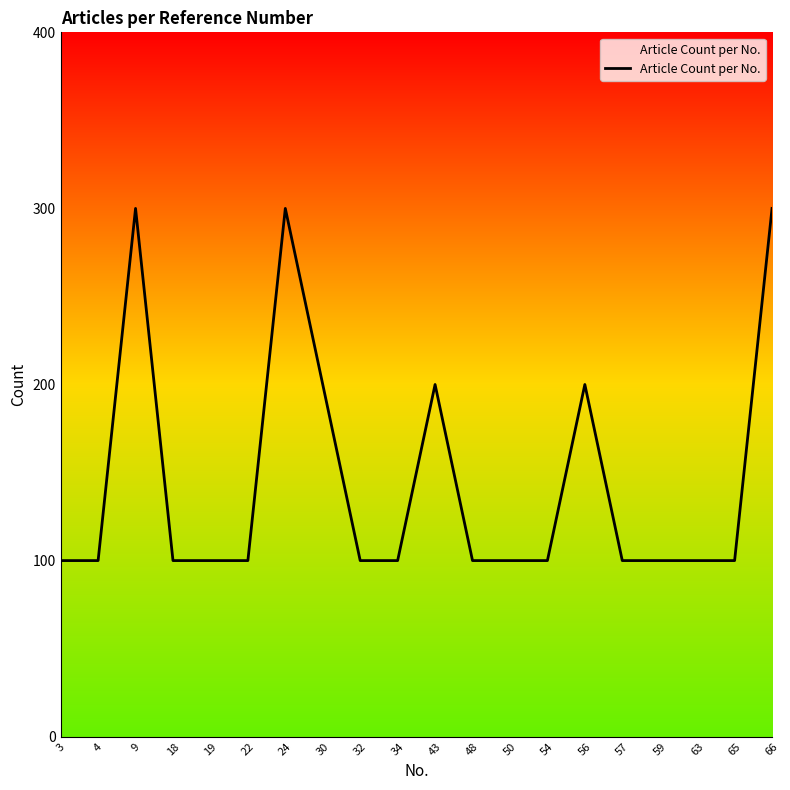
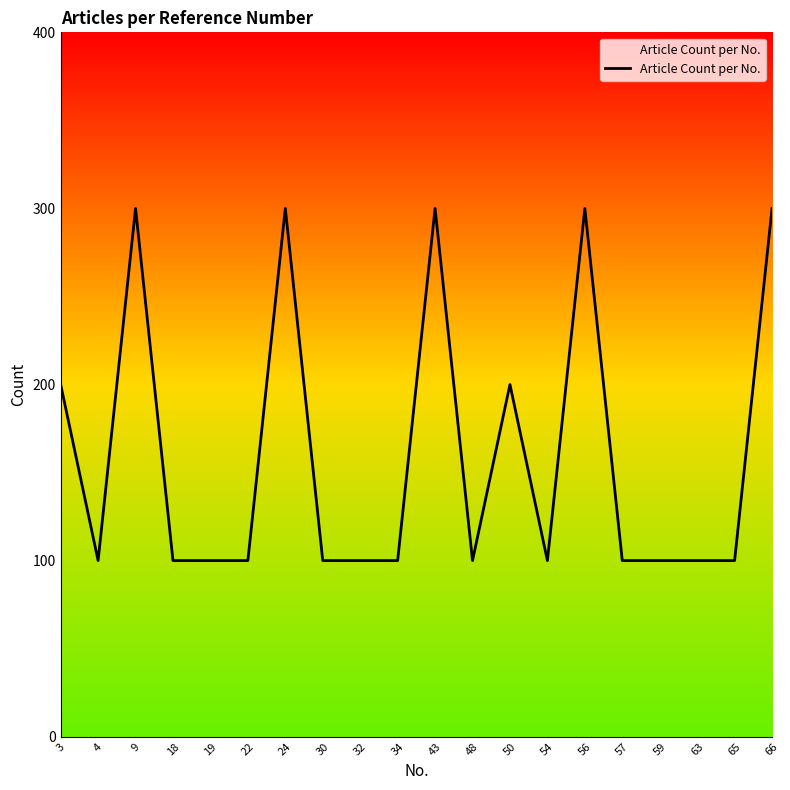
3: 100 -> 200
30: 200 -> 100
43: 200 -> 300
50: 100 -> 200
56: 200 -> 300
